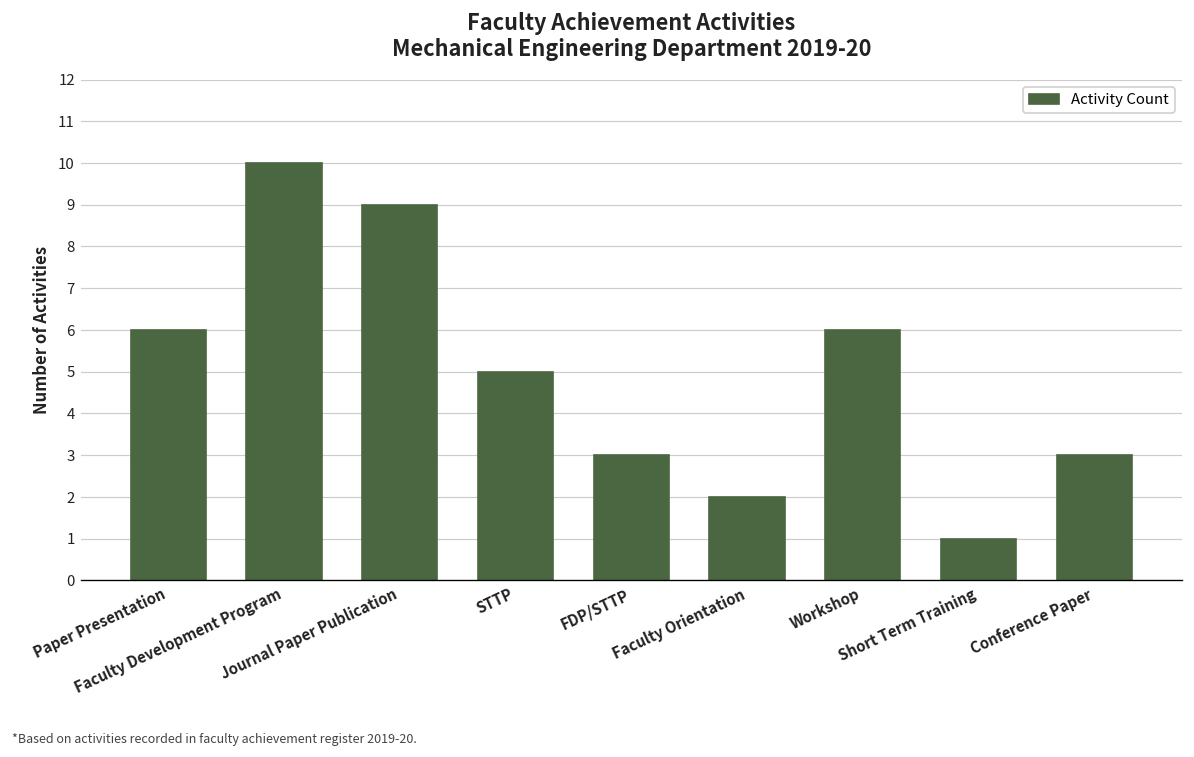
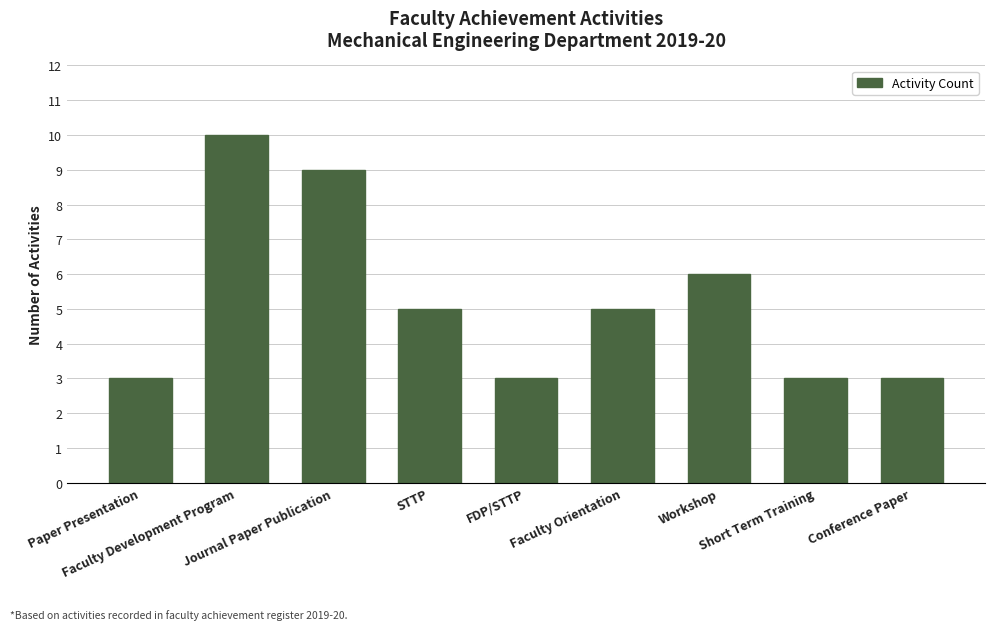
Paper Presentation: 6 -> 3
Faculty Orientation: 2 -> 5
Short Term Training: 1 -> 3
